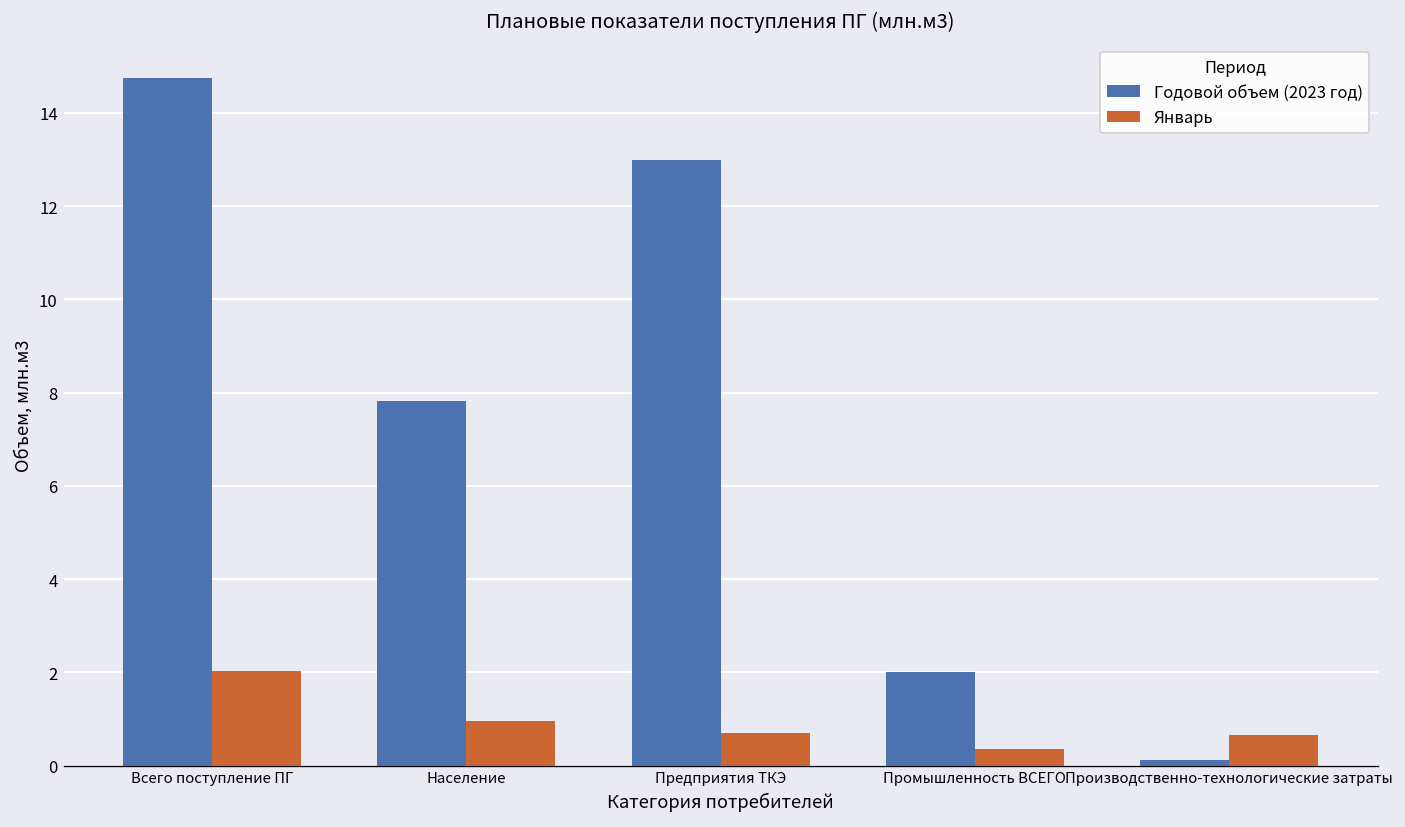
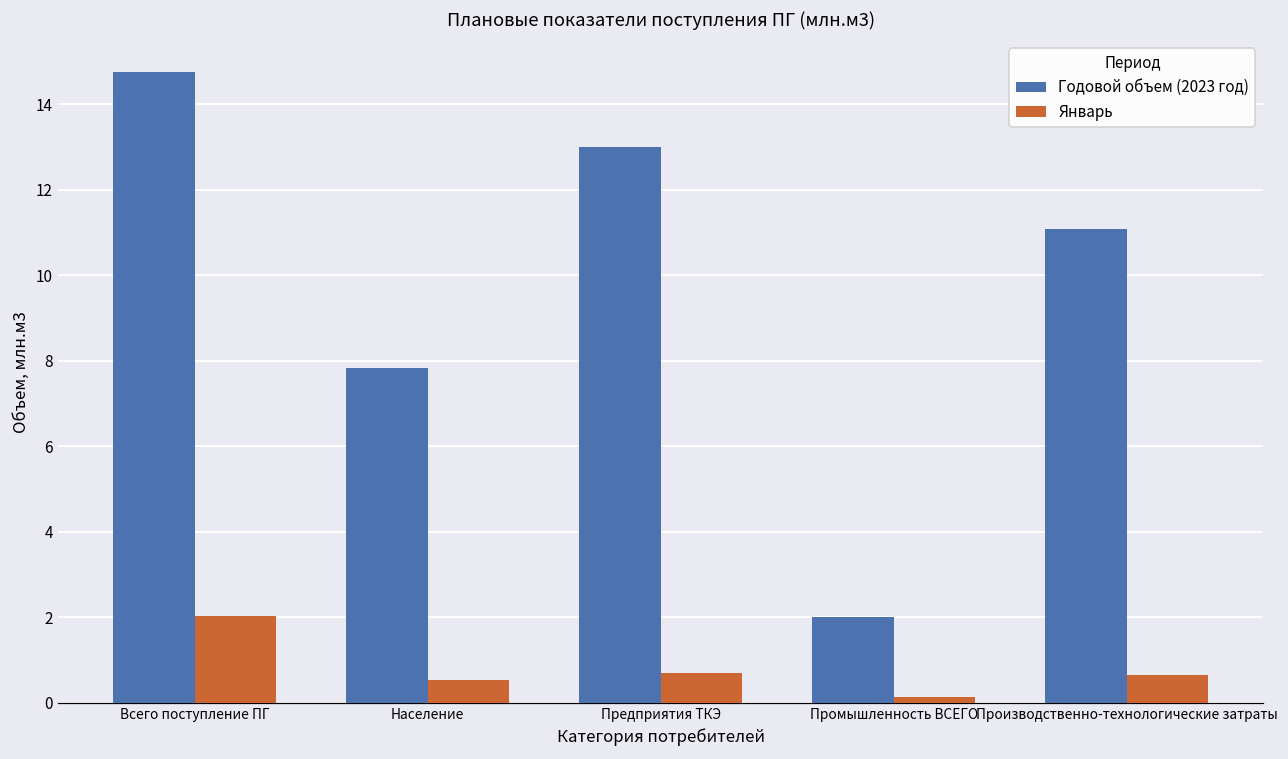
Январь, Население: 1.0 -> 0.5
Январь, Промышленность ВСЕГО: 0.4 -> 0.1
Годовой объем (2023 год), Производственно-технологические затраты: 0.1 -> 11.1
